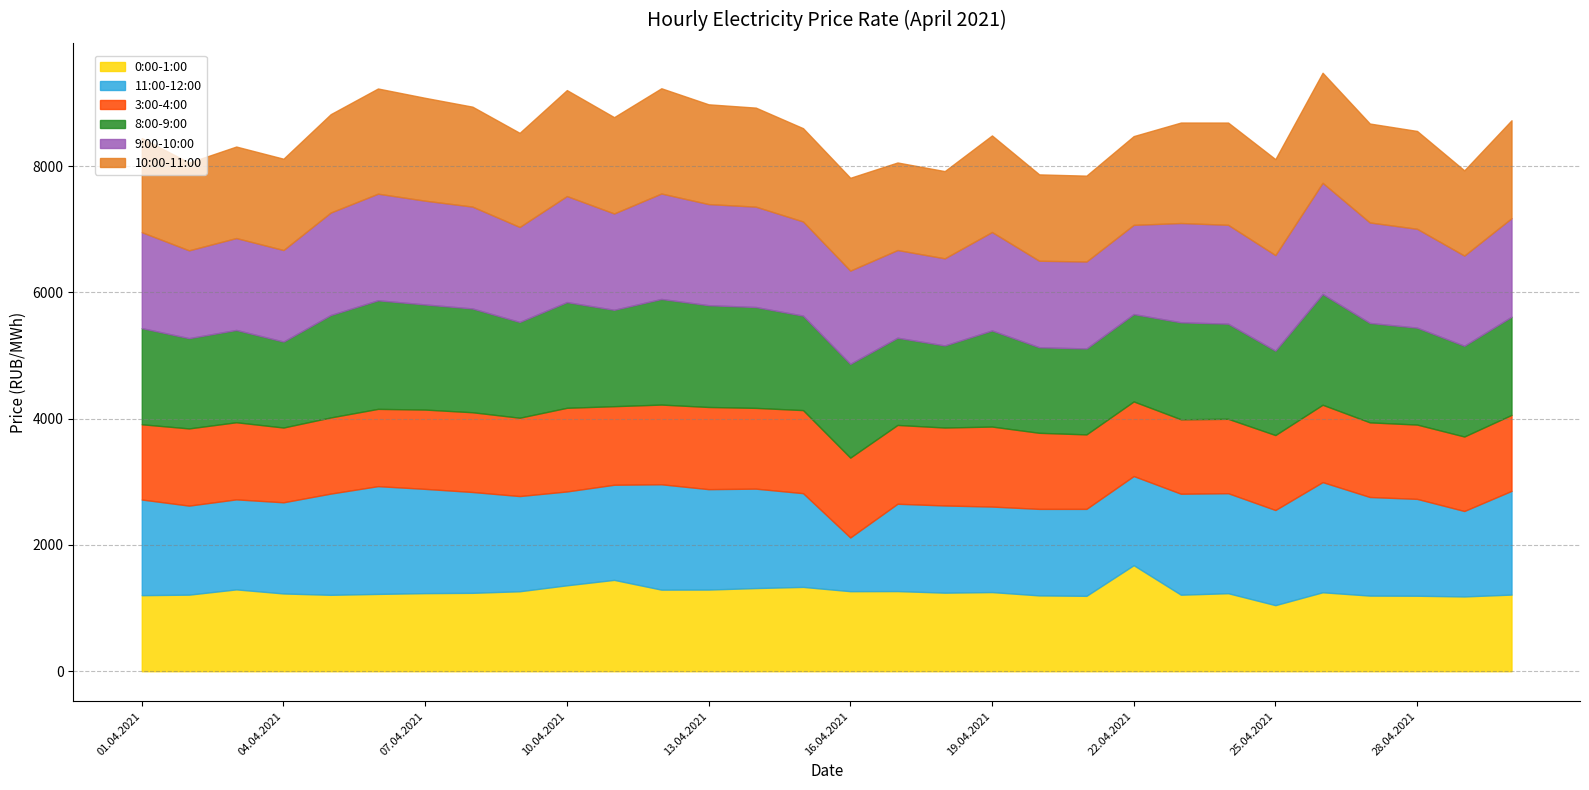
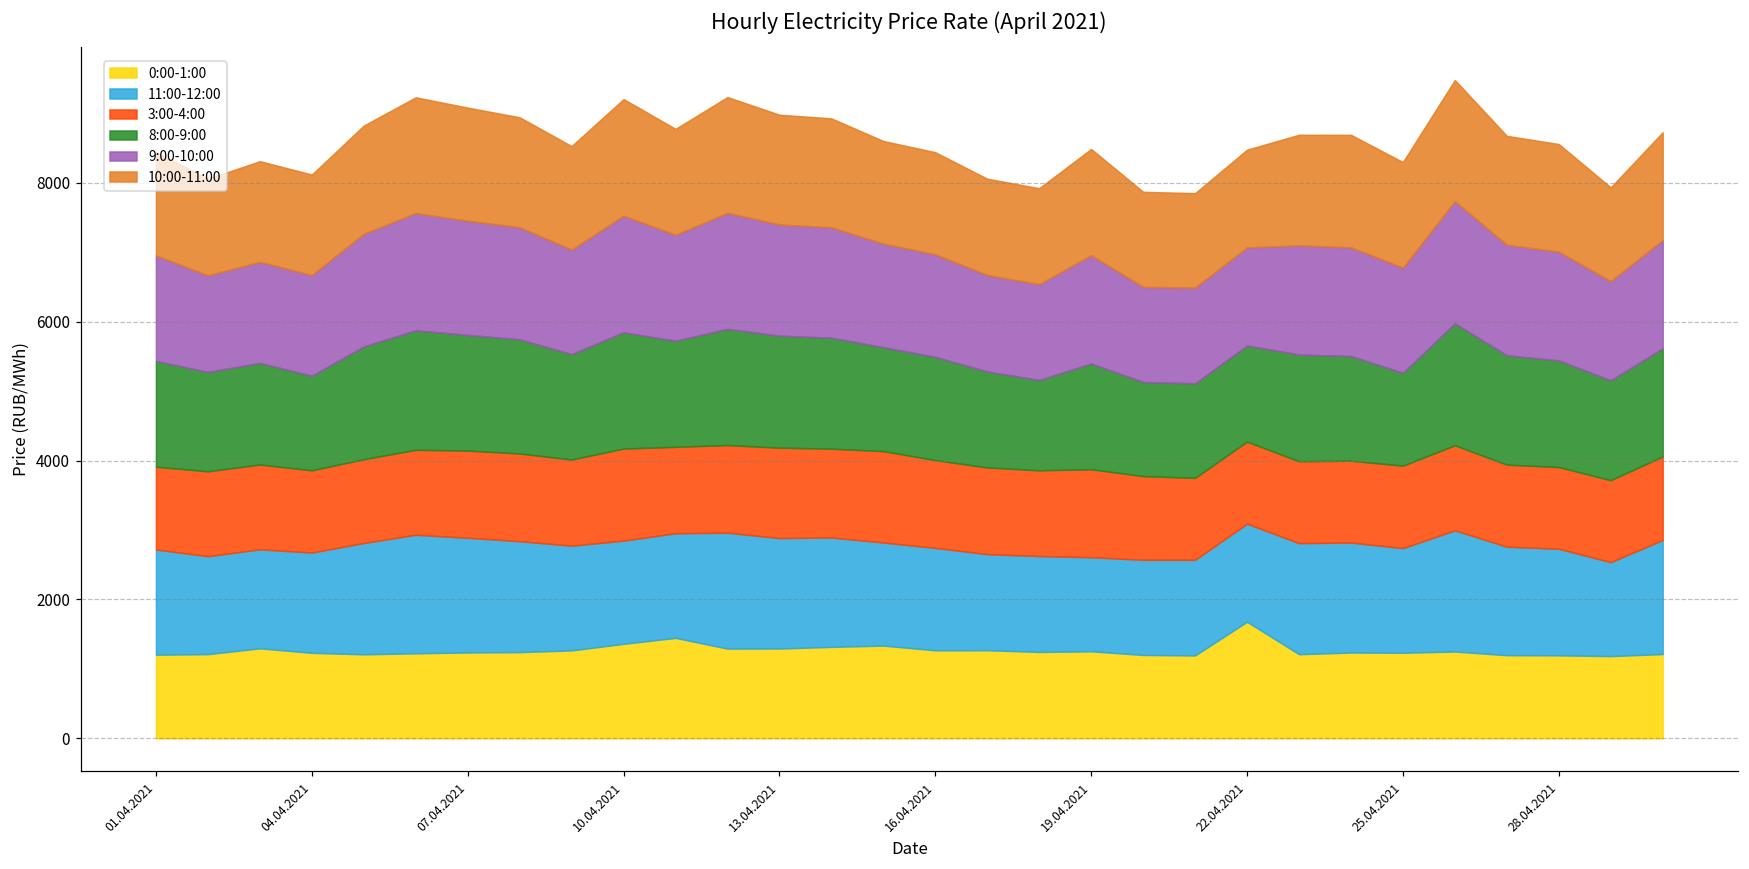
11:00-12:00, 16.04.2021: 900 -> 1500
0:00-1:00, 25.04.2021: 1000 -> 1200
